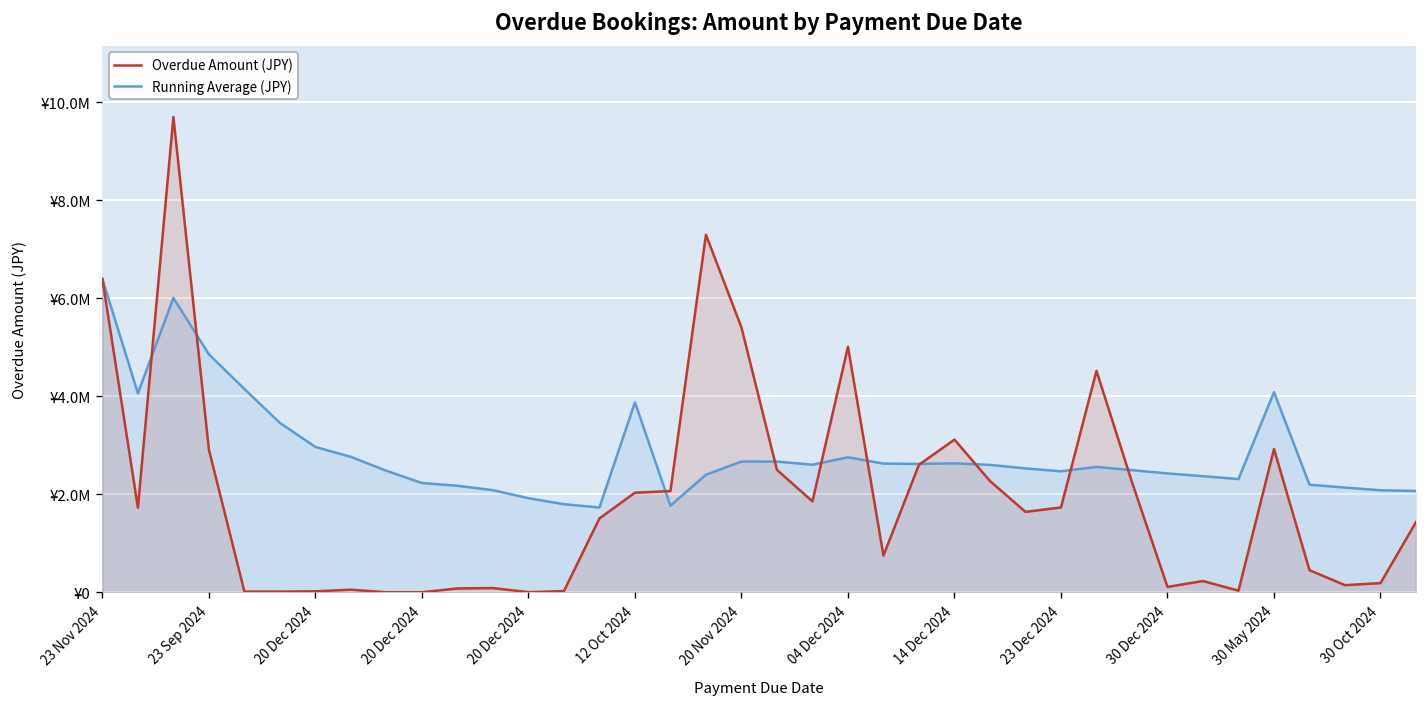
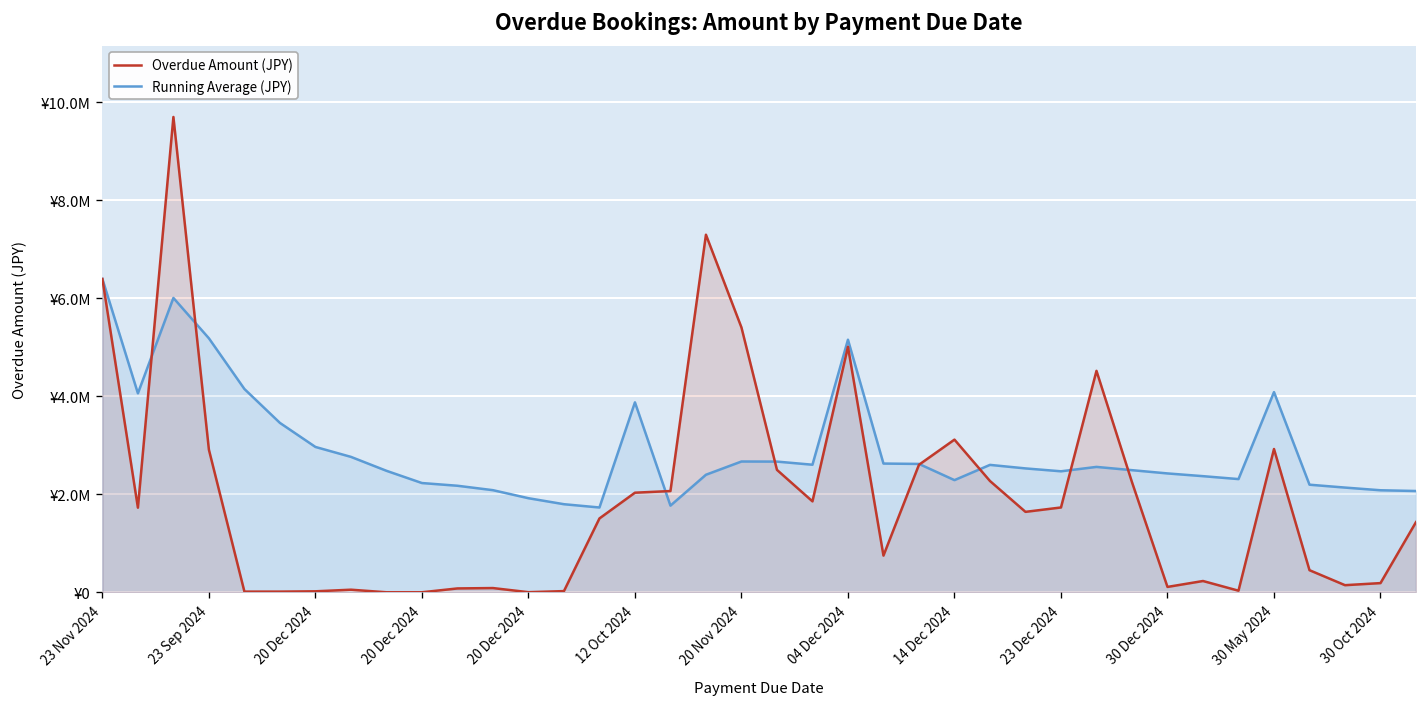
Running Average (JPY), 23 Sep 2024: ¥4900000 -> ¥5200000
Running Average (JPY), 04 Dec 2024: ¥2800000 -> ¥5200000
Running Average (JPY), 14 Dec 2024: ¥2600000 -> ¥2300000
